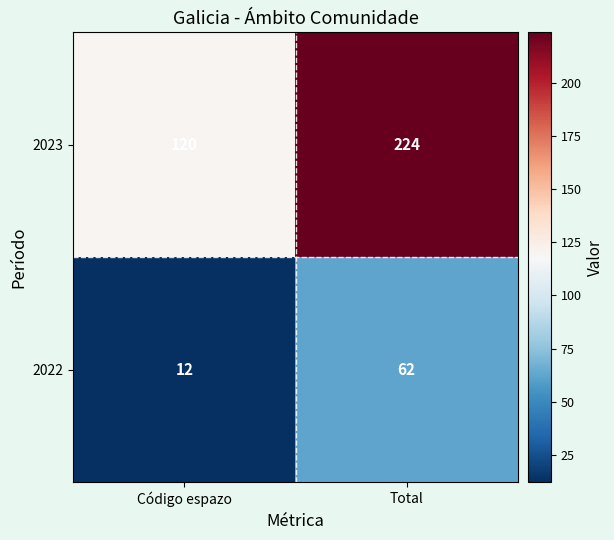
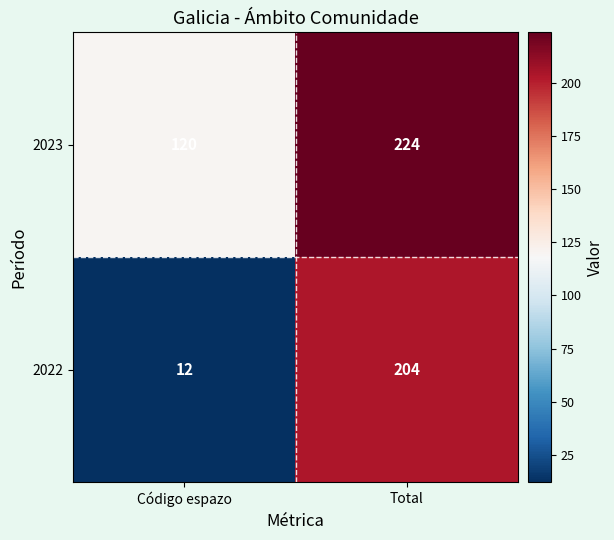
2022, Total: 62 -> 204
